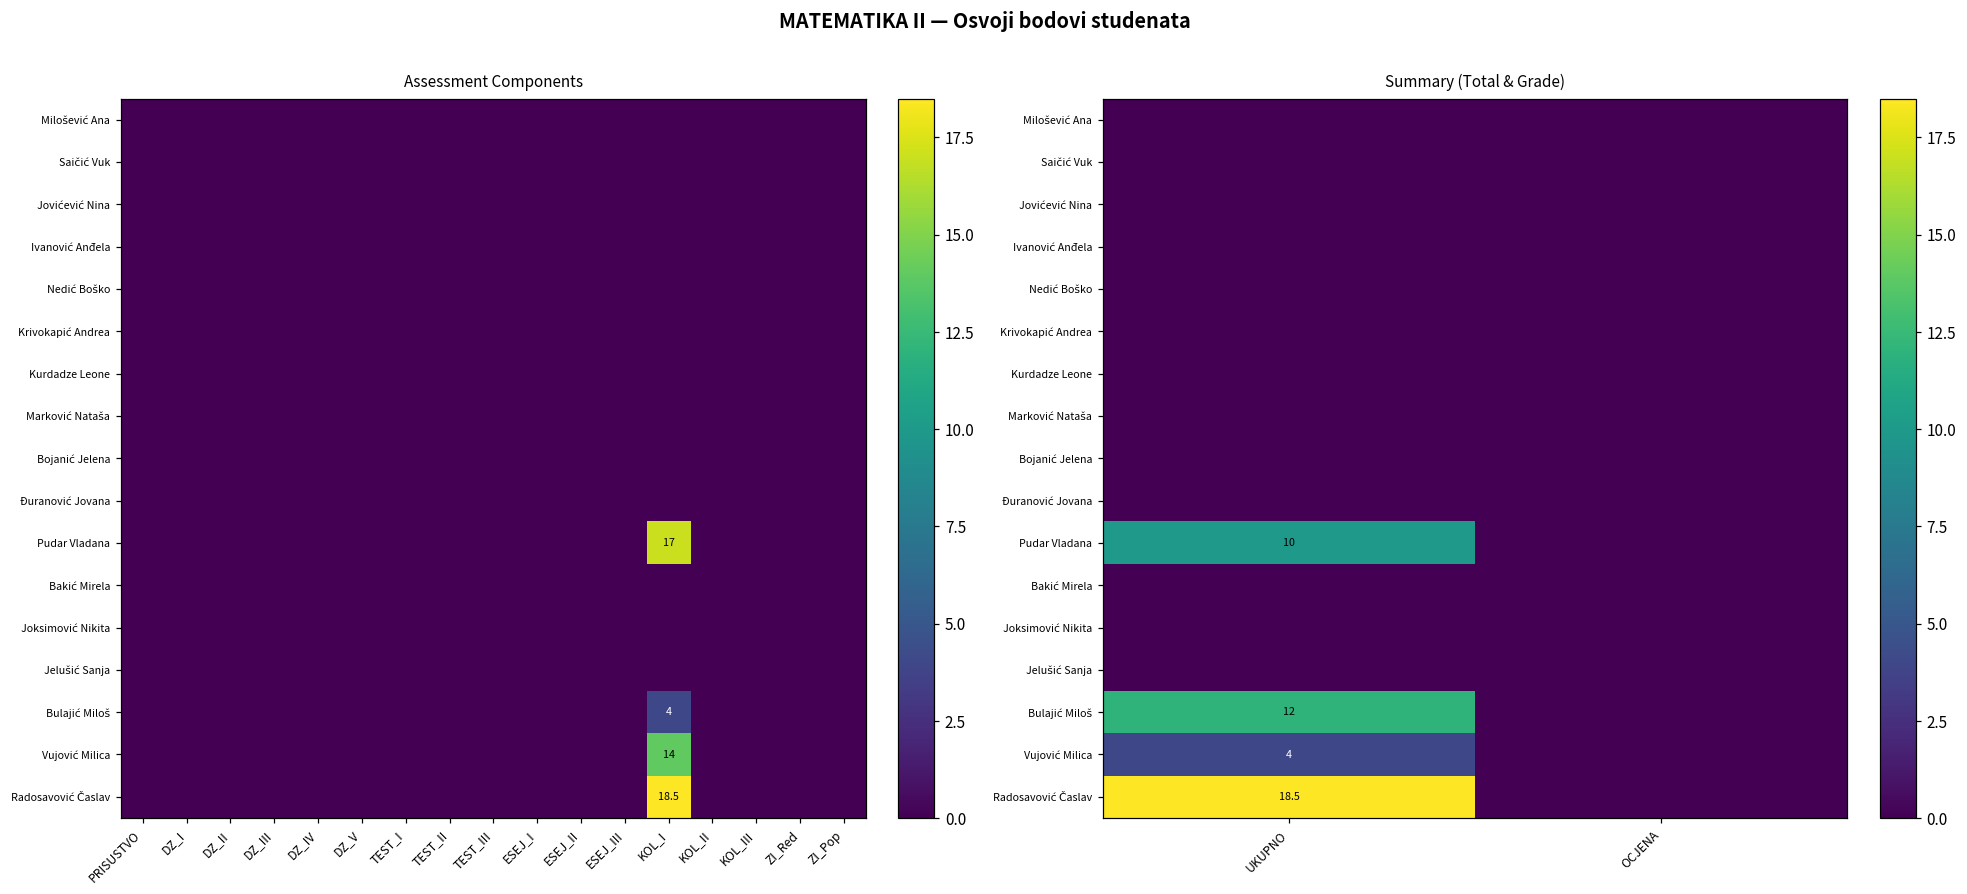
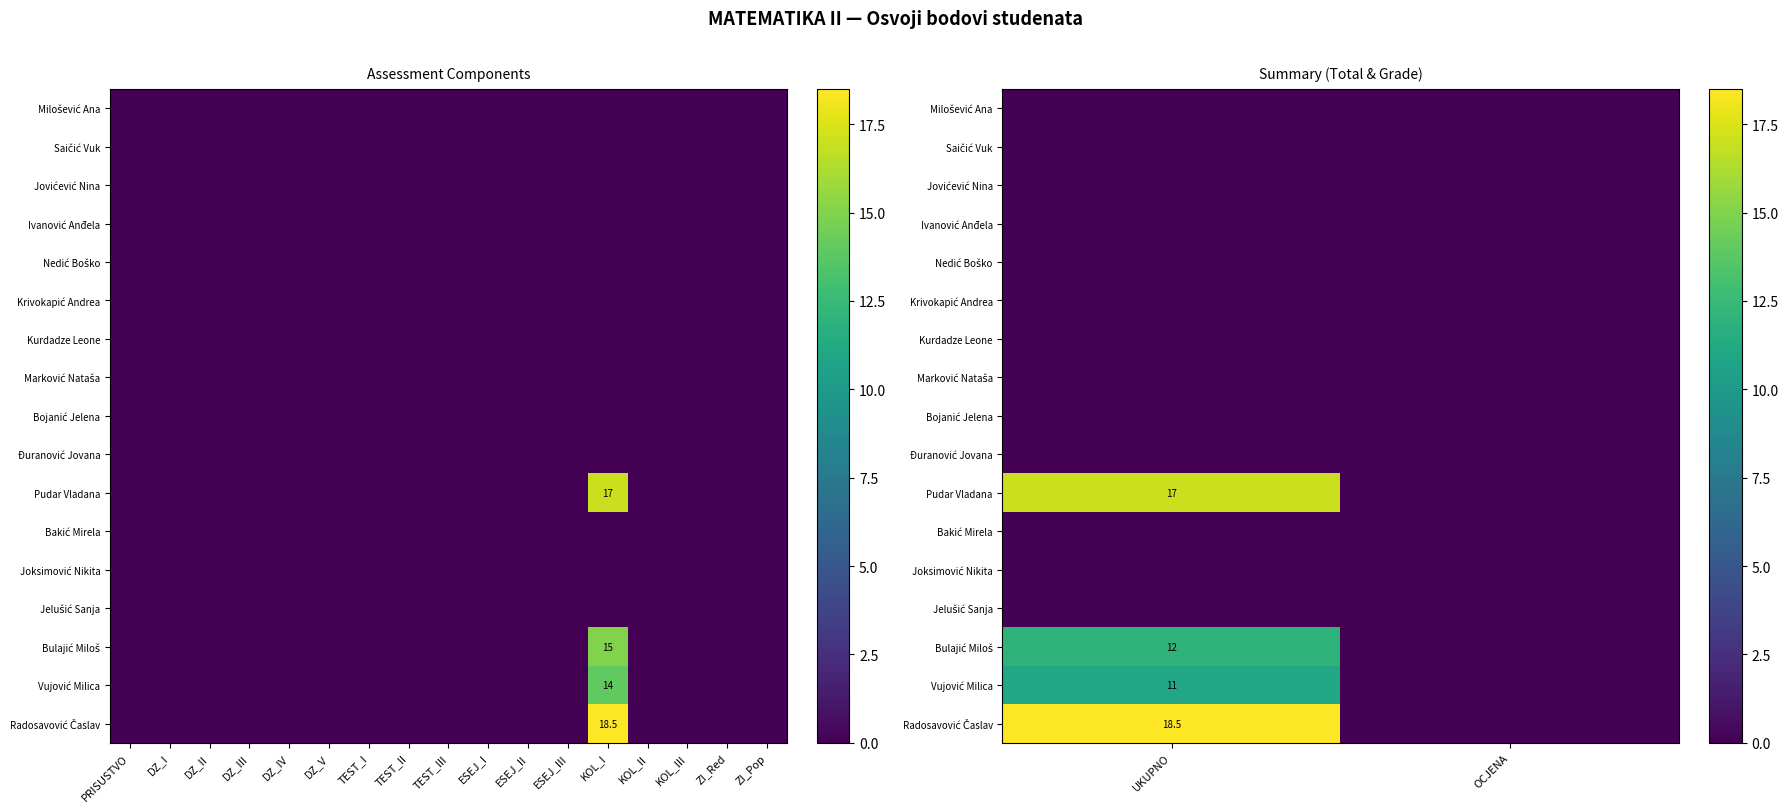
Assessment Components, Bulajić Miloš, KOL_I: 4 -> 15
Summary (Total & Grade), Pudar Vladana, UKUPNO: 10 -> 17
Summary (Total & Grade), Vujović Milica, UKUPNO: 4 -> 11
